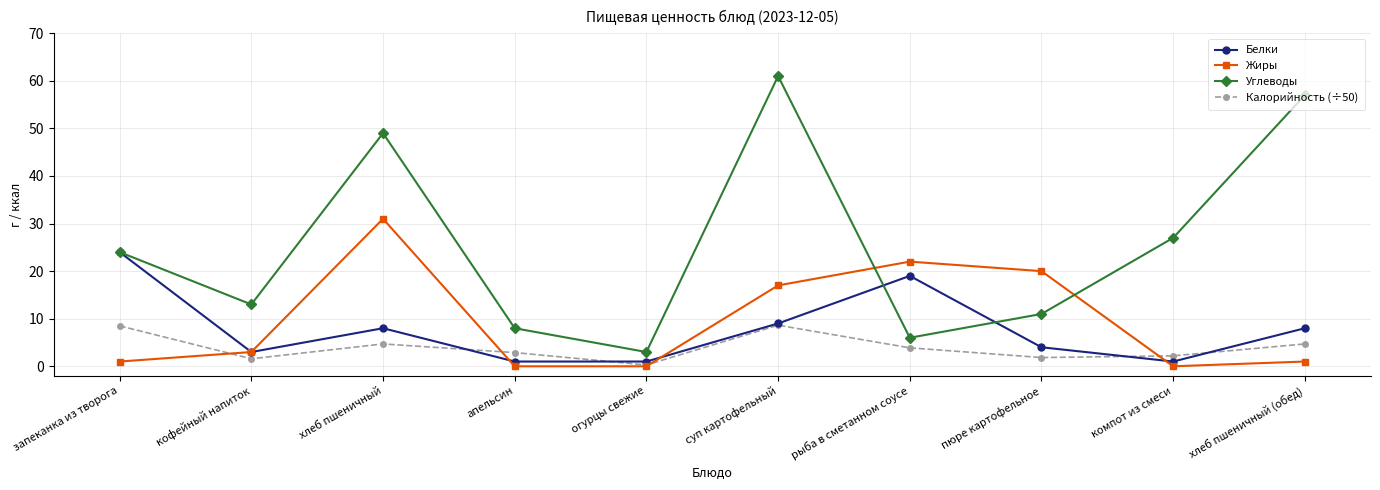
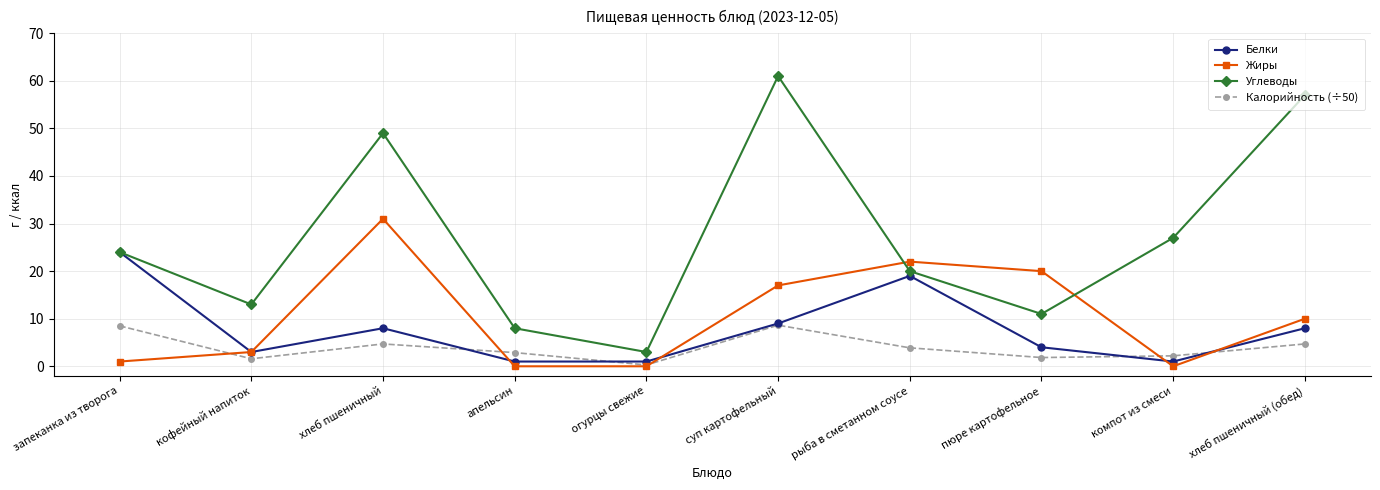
Углеводы, рыба в сметанном соусе: 6 -> 20
Жиры, хлеб пшеничный (обед): 1 -> 10
